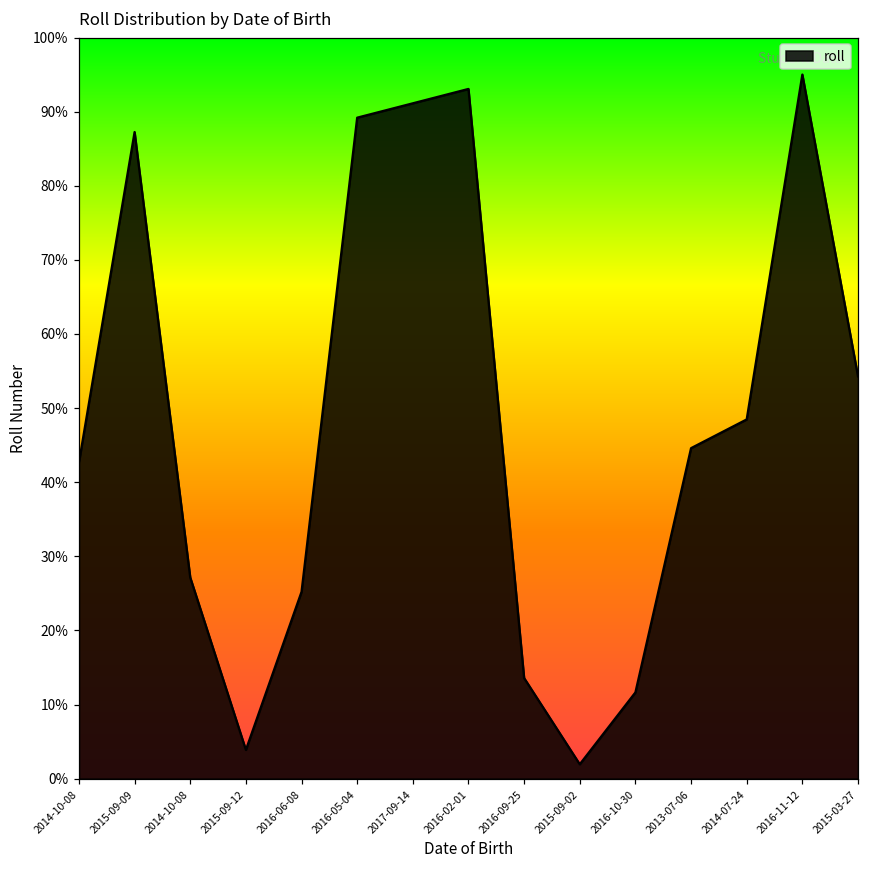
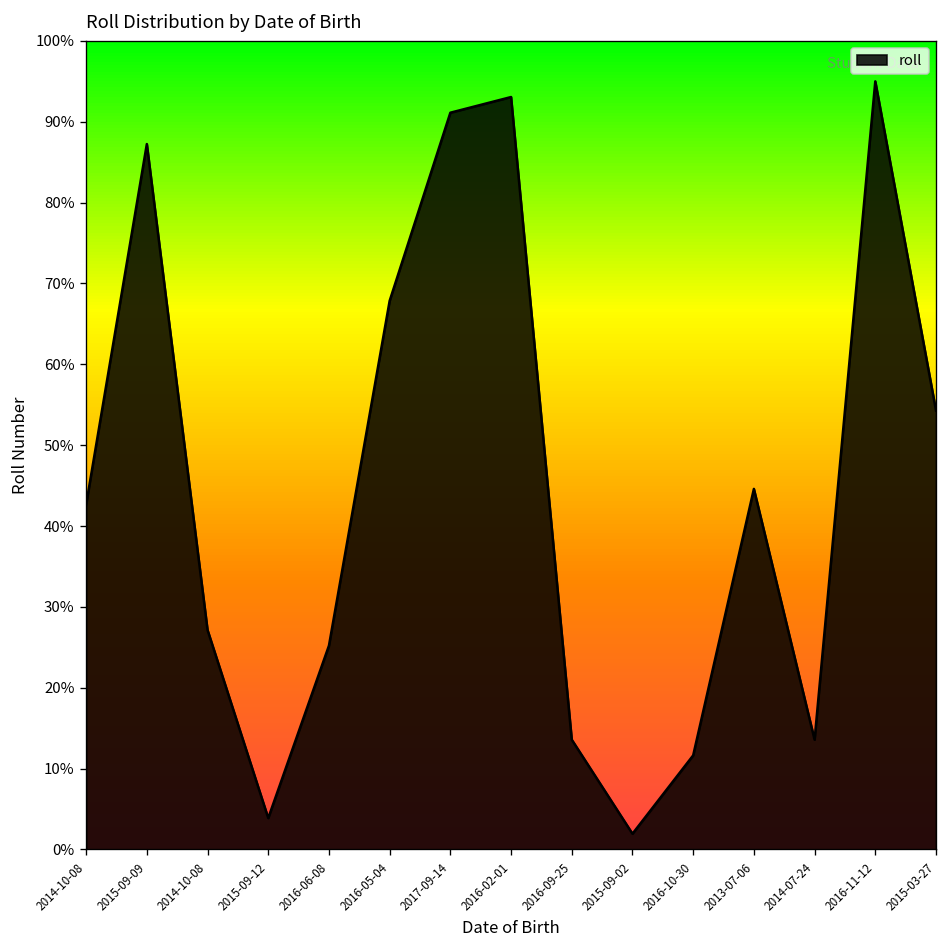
2016-05-04: 89% -> 68%
2014-07-24: 48% -> 14%
